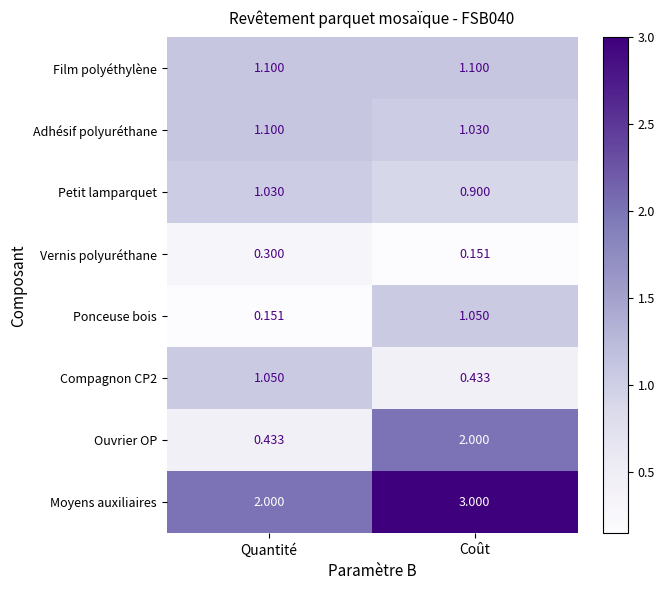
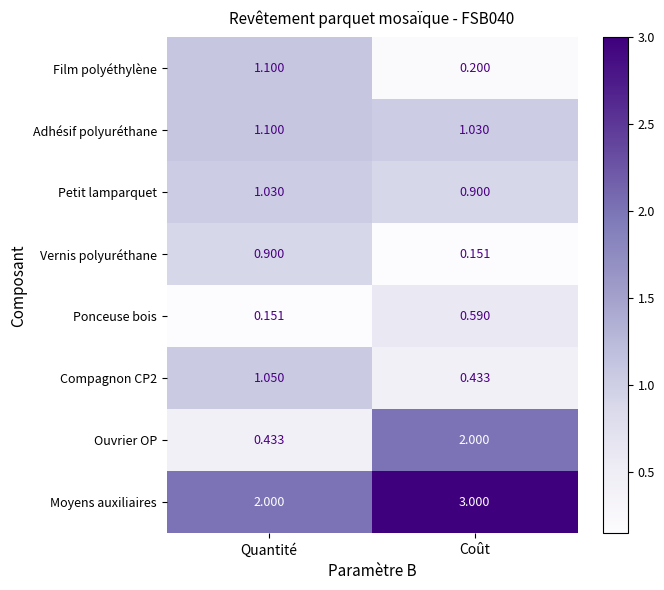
Film polyéthylène, Coût: 1.100 -> 0.200
Vernis polyuréthane, Quantité: 0.300 -> 0.900
Ponceuse bois, Coût: 1.050 -> 0.590
